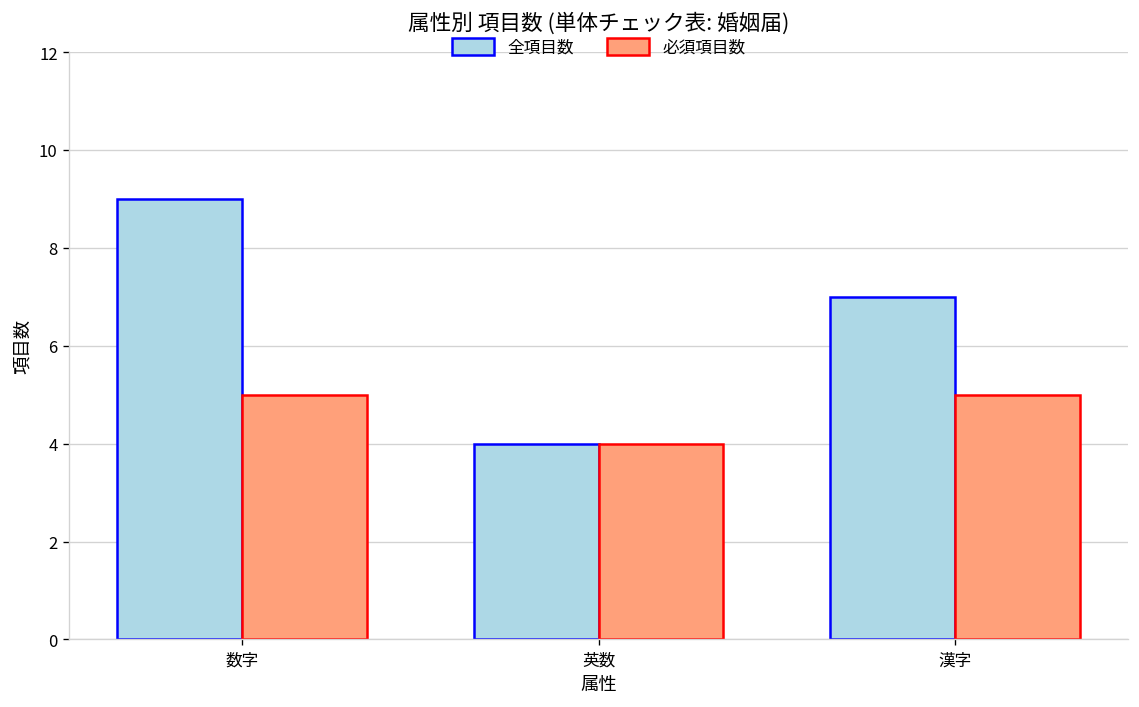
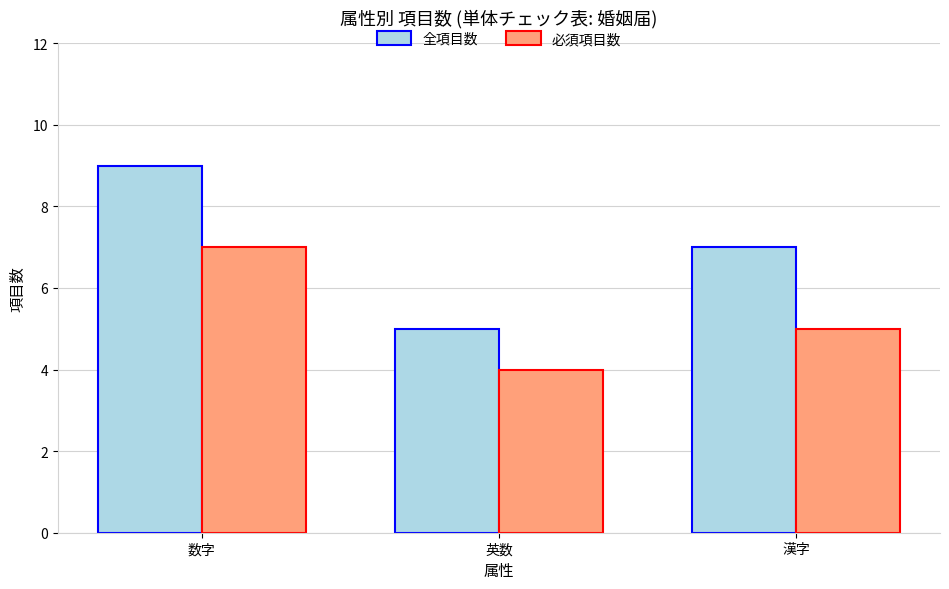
必須項目数, 数字: 5 -> 7
全項目数, 英数: 4 -> 5
